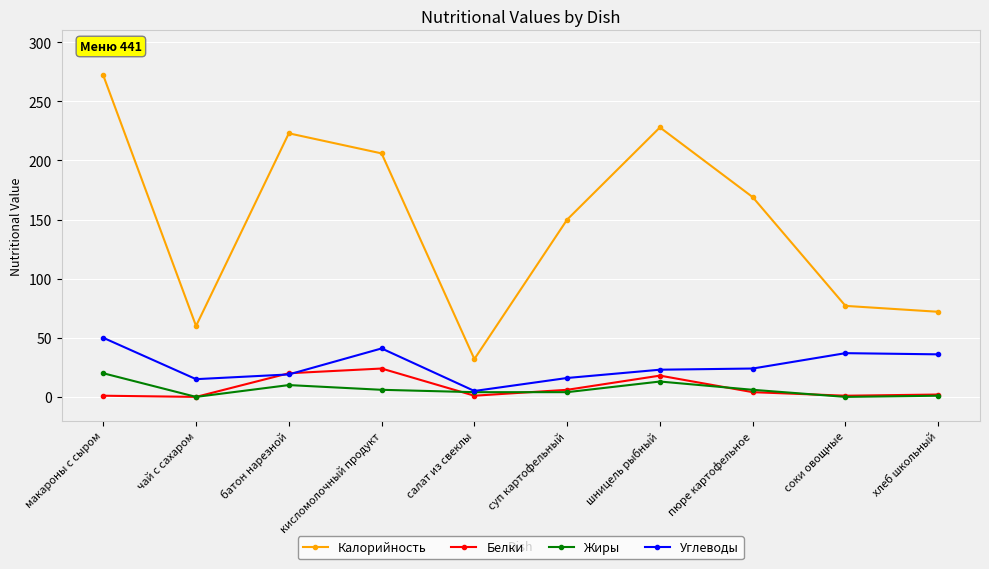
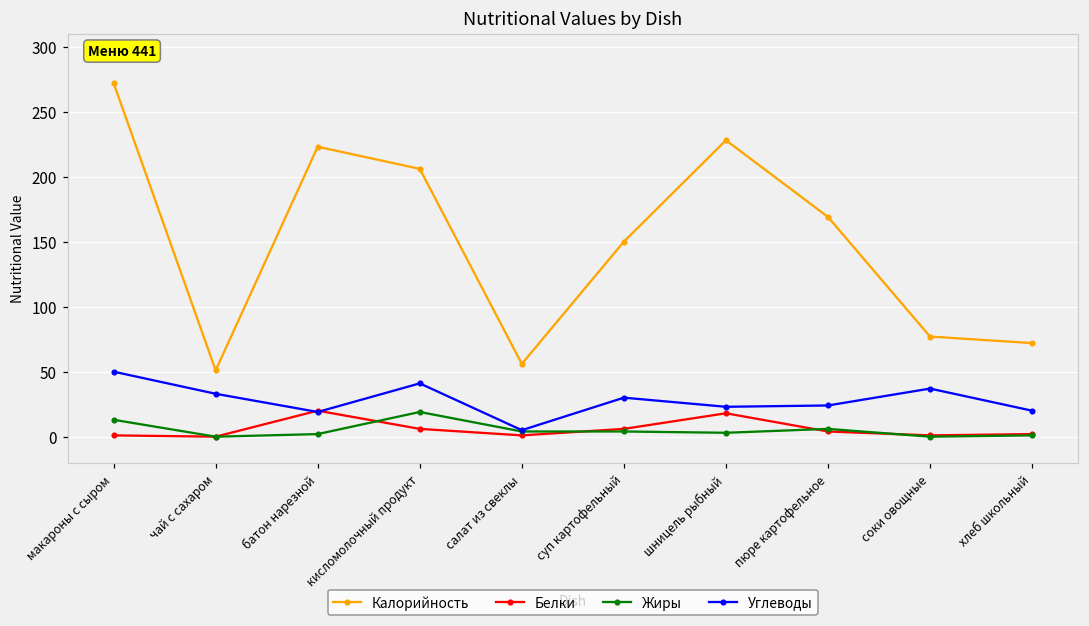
Жиры, макароны с сыром: 20 -> 13
Калорийность, чай с сахаром: 60 -> 51
Углеводы, чай с сахаром: 15 -> 33
Жиры, батон нарезной: 10 -> 2
Белки, кисломолочный продукт: 24 -> 6
Жиры, кисломолочный продукт: 6 -> 19
Калорийность, салат из свеклы: 32 -> 56
Углеводы, суп картофельный: 16 -> 30
Жиры, шницель рыбный: 13 -> 3
Углеводы, хлеб школьный: 36 -> 20
